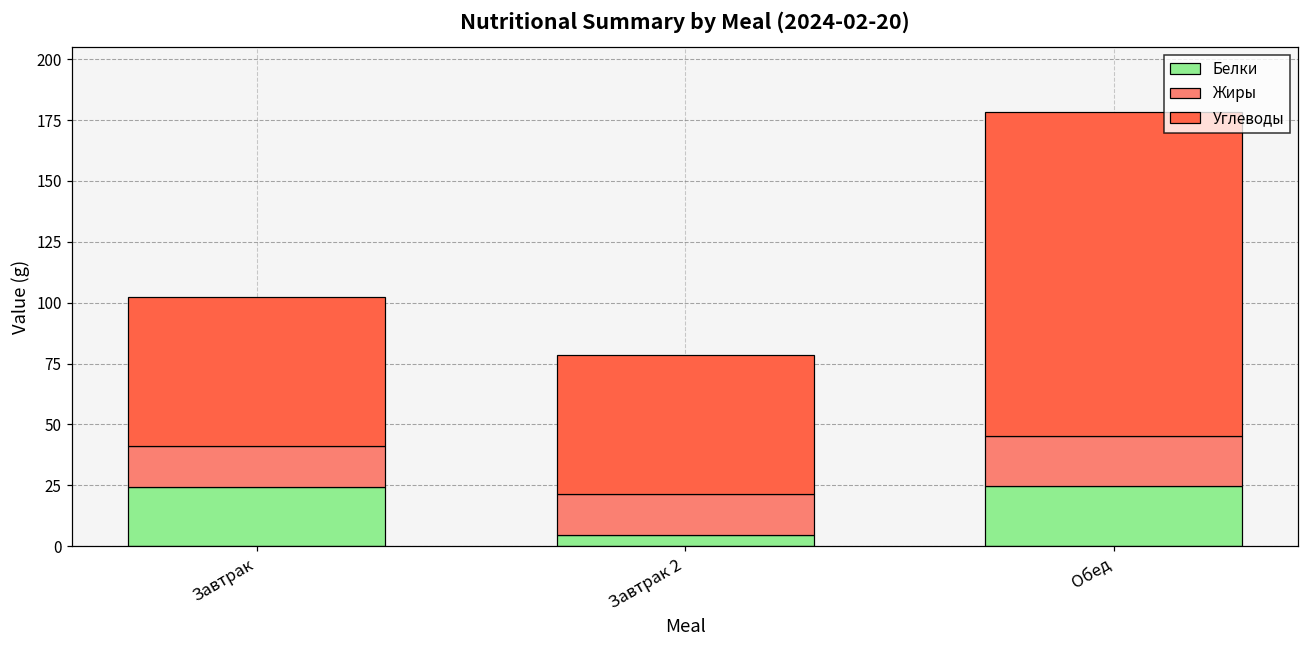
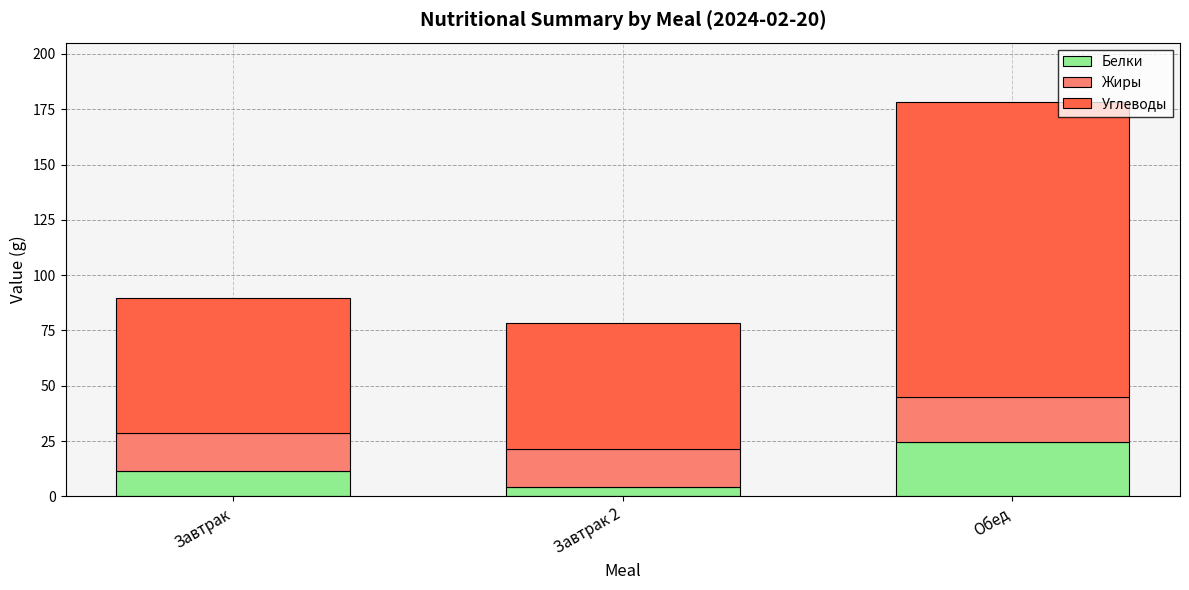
Белки, Завтрак: 24 -> 11
